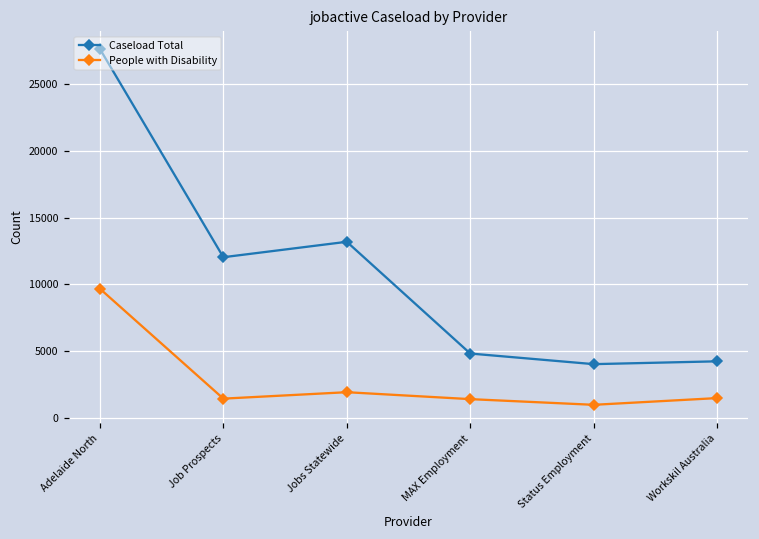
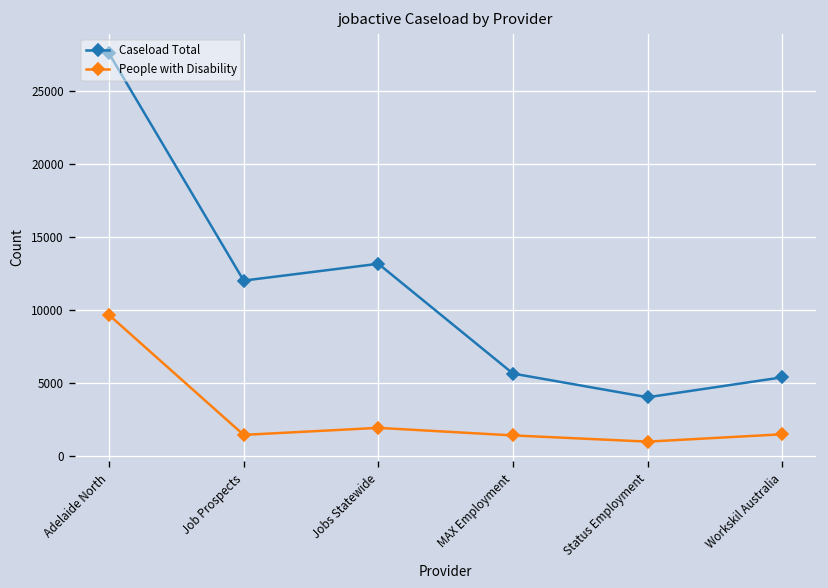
Caseload Total, MAX Employment: 4800 -> 5700
Caseload Total, Workskil Australia: 4300 -> 5400
